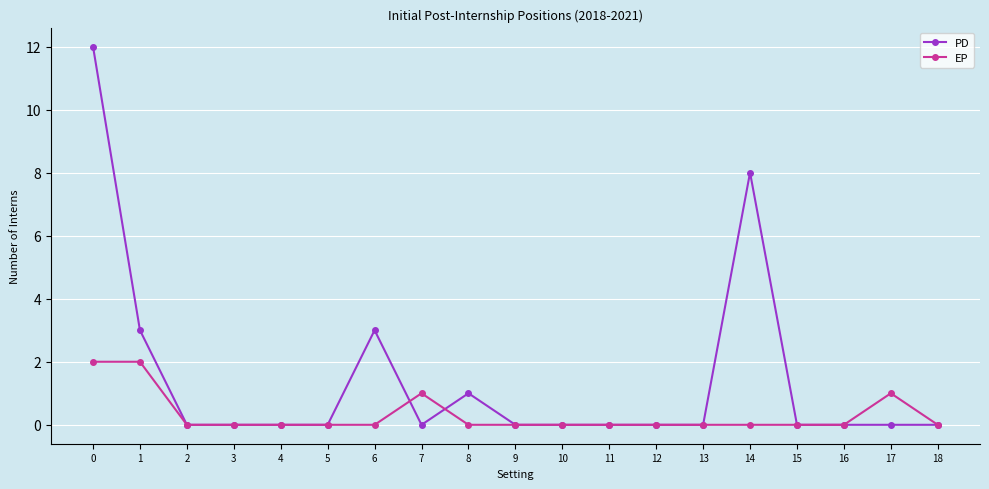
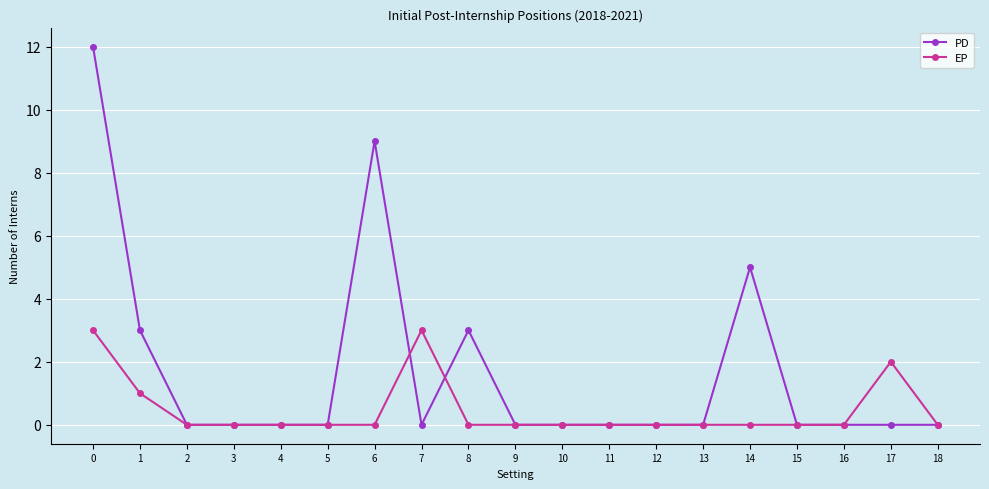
EP, 0: 2 -> 3
EP, 1: 2 -> 1
PD, 6: 3 -> 9
EP, 7: 1 -> 3
PD, 8: 1 -> 3
PD, 14: 8 -> 5
EP, 17: 1 -> 2
